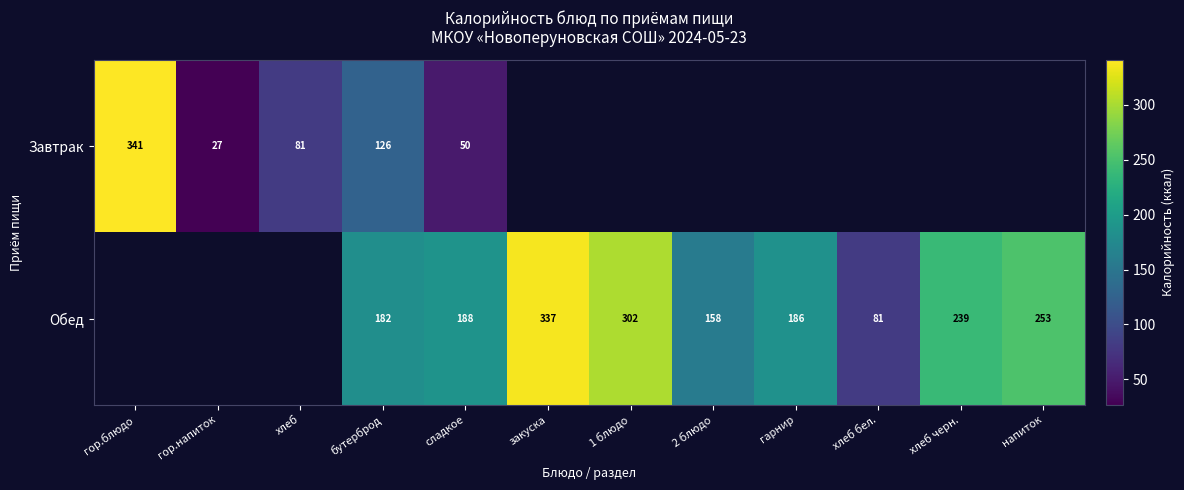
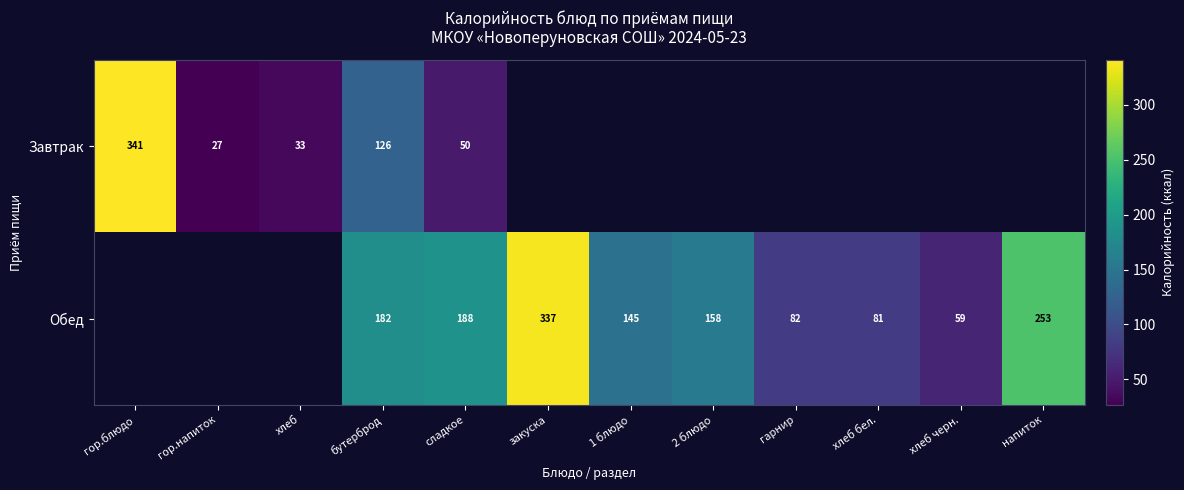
Завтрак, хлеб: 81 -> 33
Обед, 1 блюдо: 302 -> 145
Обед, гарнир: 186 -> 82
Обед, хлеб черн.: 239 -> 59
